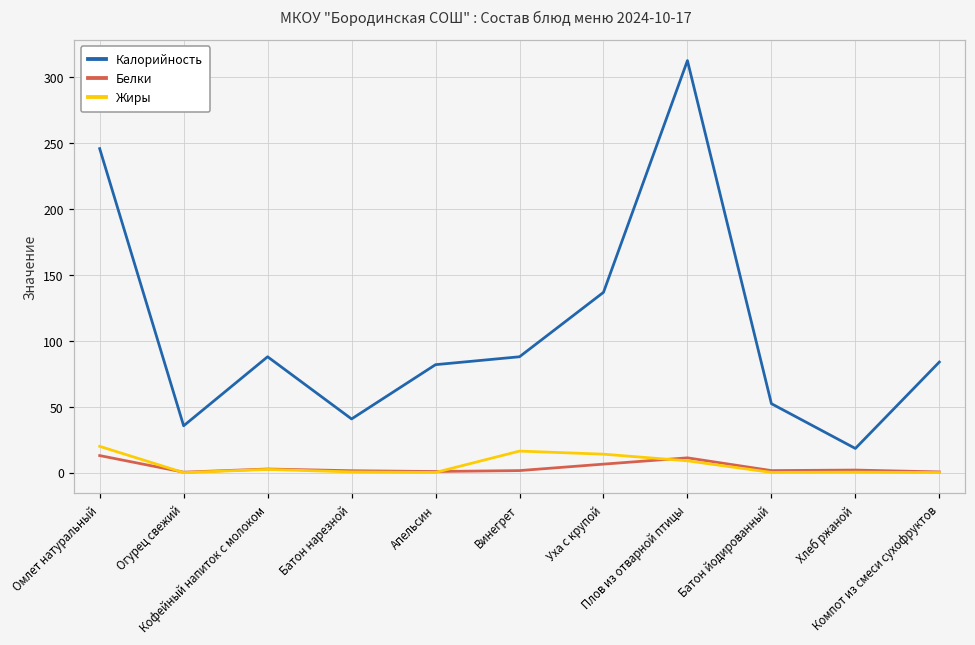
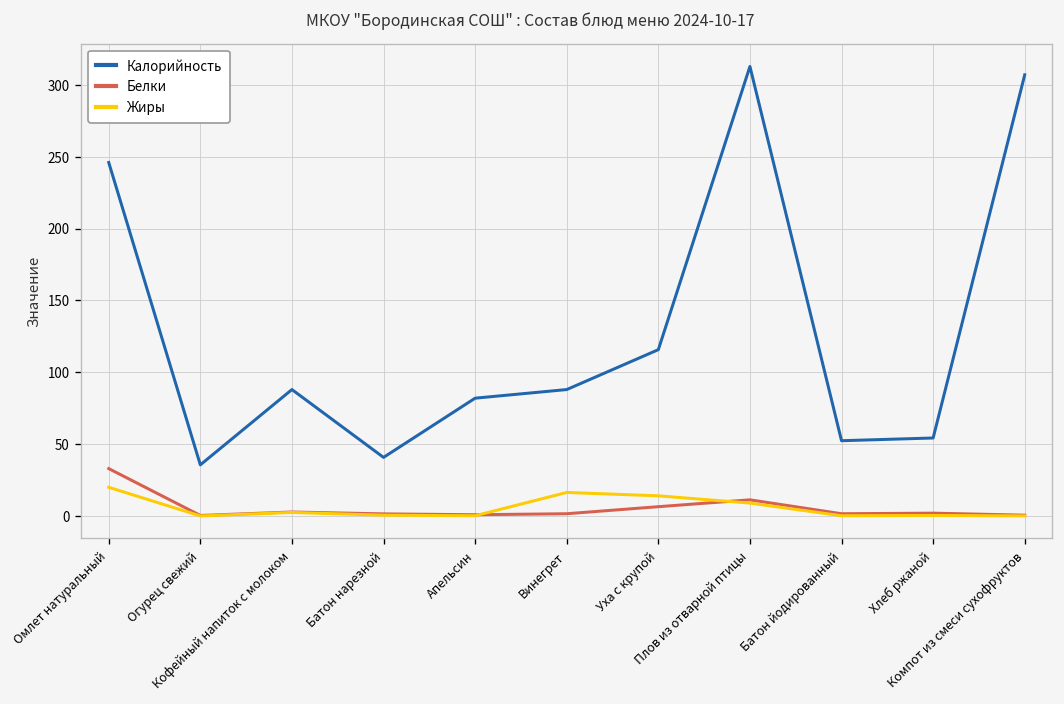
Белки, Омлет натуральный: 13 -> 33
Калорийность, Уха с крупой: 137 -> 116
Калорийность, Хлеб ржаной: 18 -> 54
Калорийность, Компот из смеси сухофруктов: 84 -> 307
